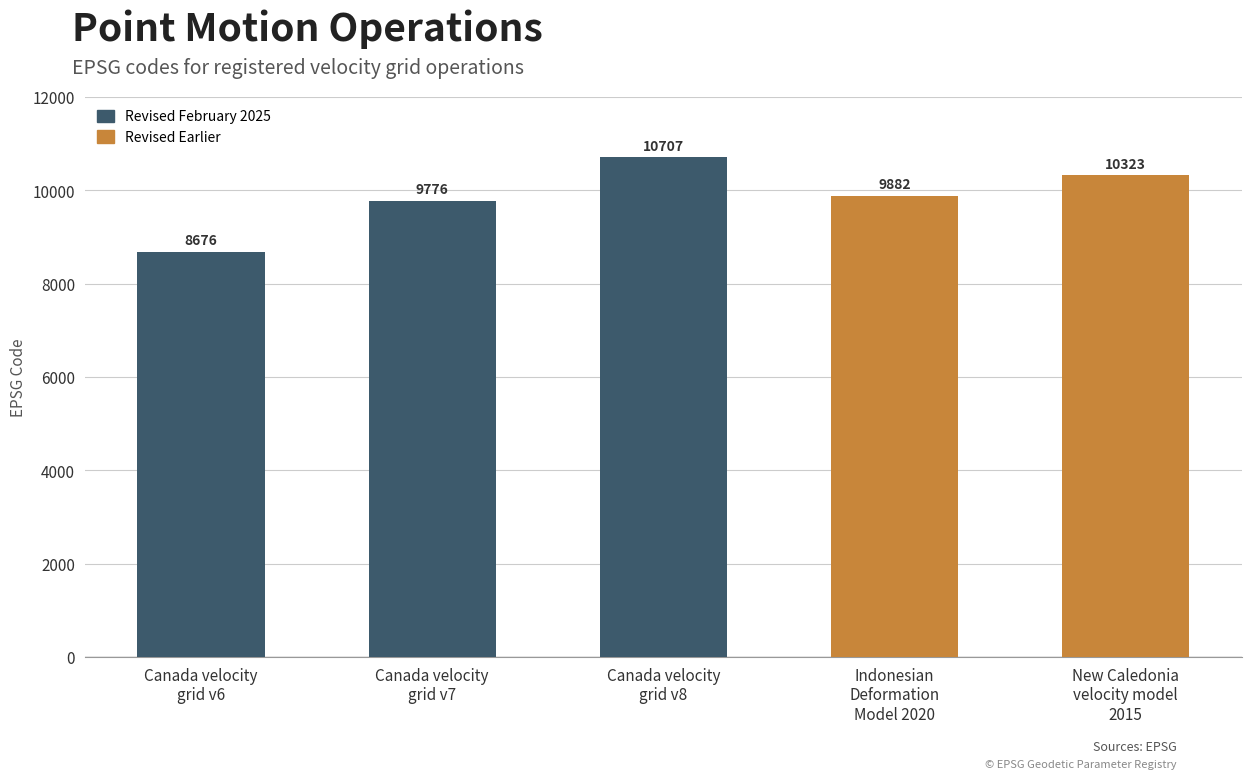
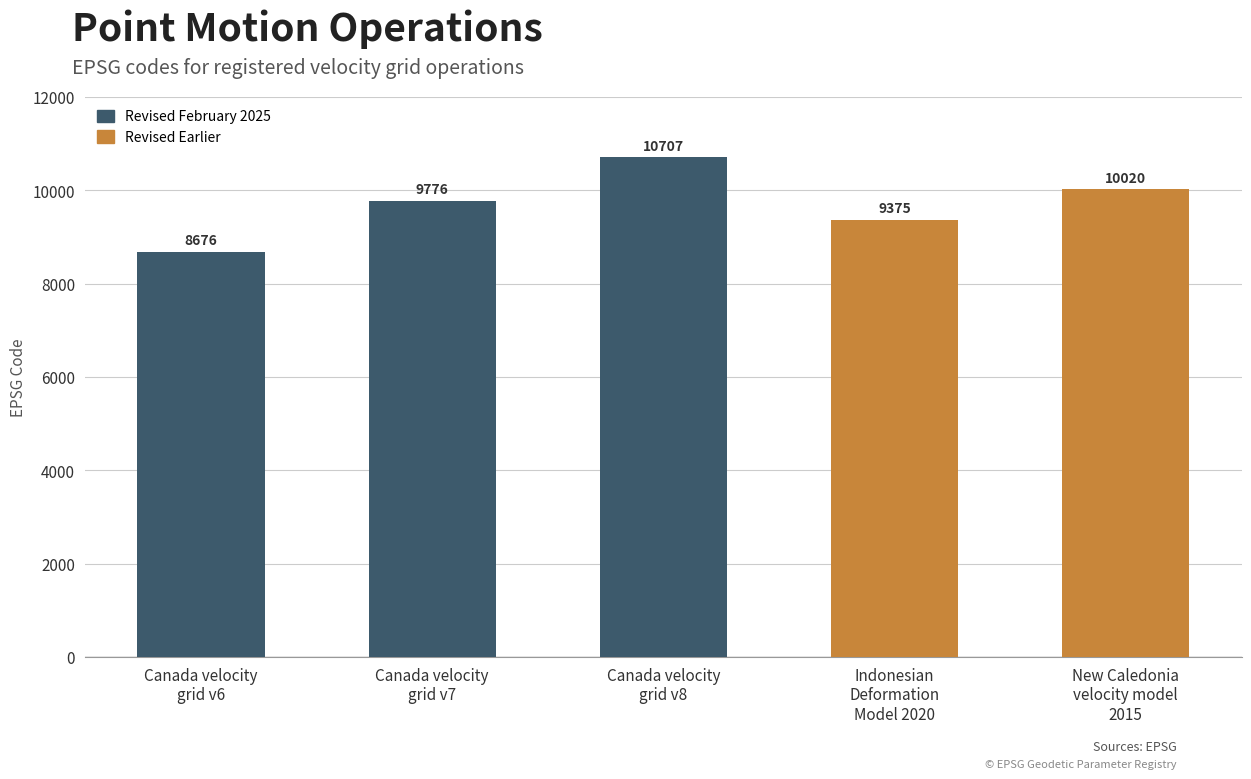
Indonesian Deformation Model 2020: 9882 -> 9375
New Caledonia velocity model 2015: 10323 -> 10020
